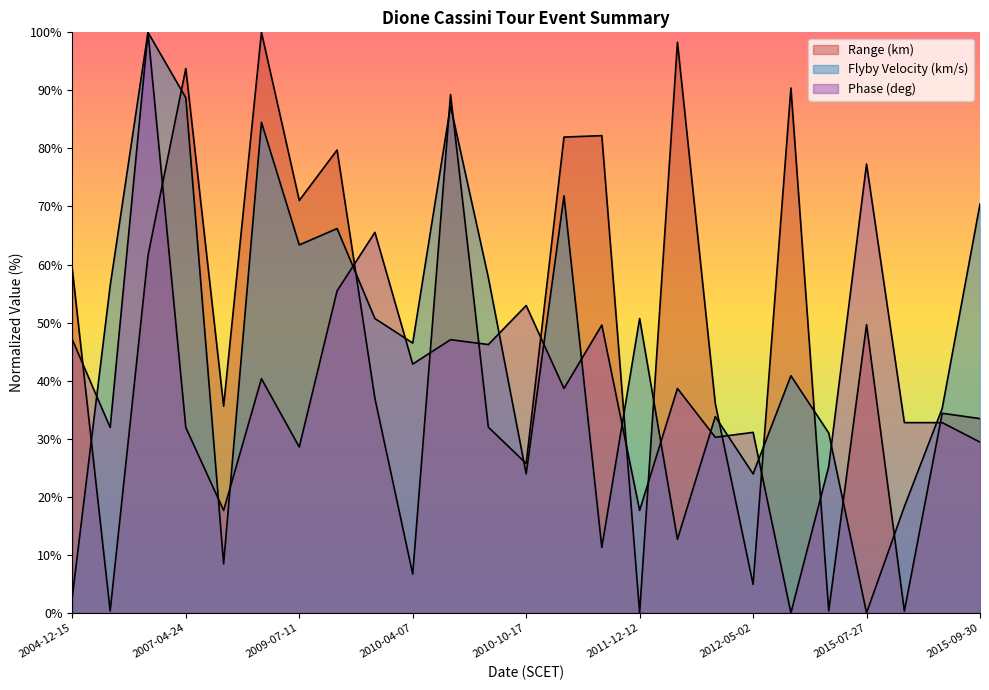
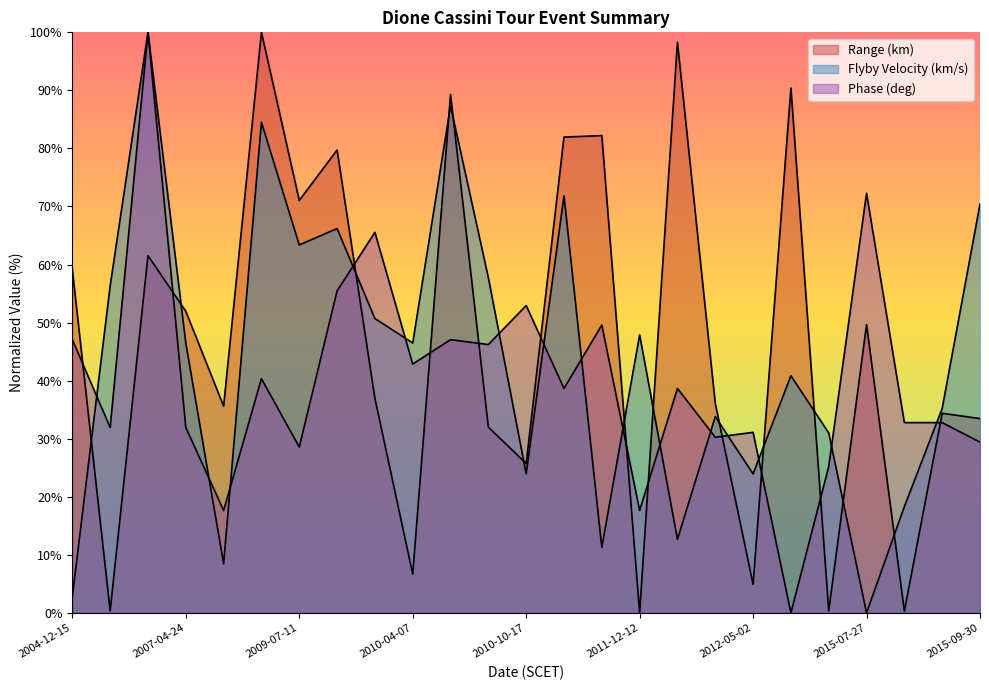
Range (km), 2007-04-24: 94% -> 52%
Flyby Velocity (km/s), 2007-04-24: 89% -> 46%
Flyby Velocity (km/s), 2011-12-12: 51% -> 48%
Phase (deg), 2015-07-27: 77% -> 72%
